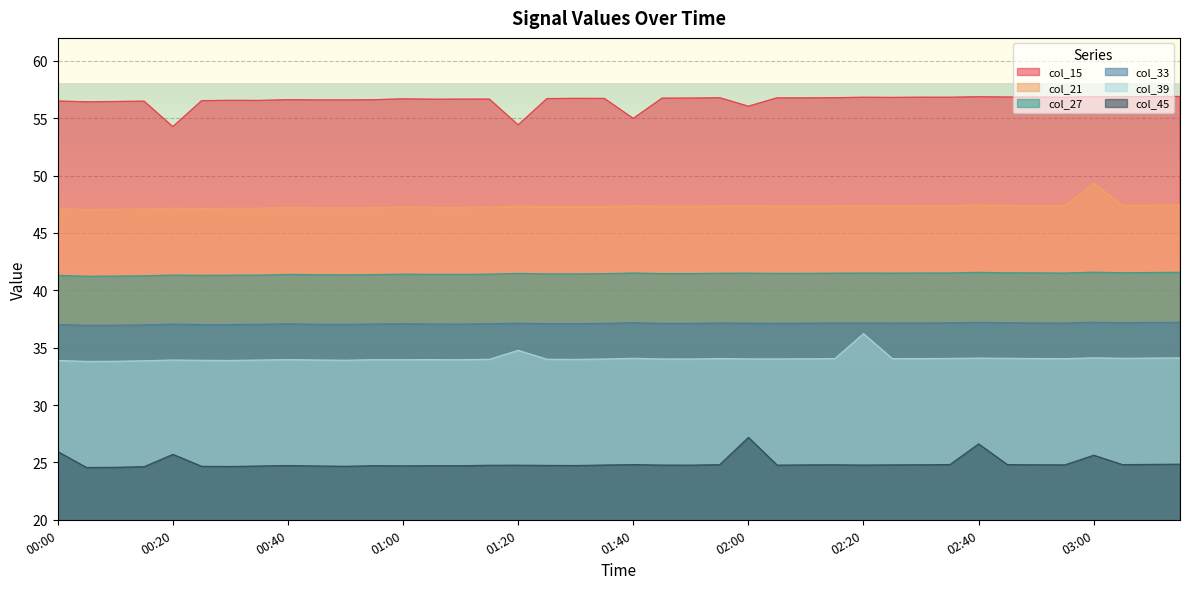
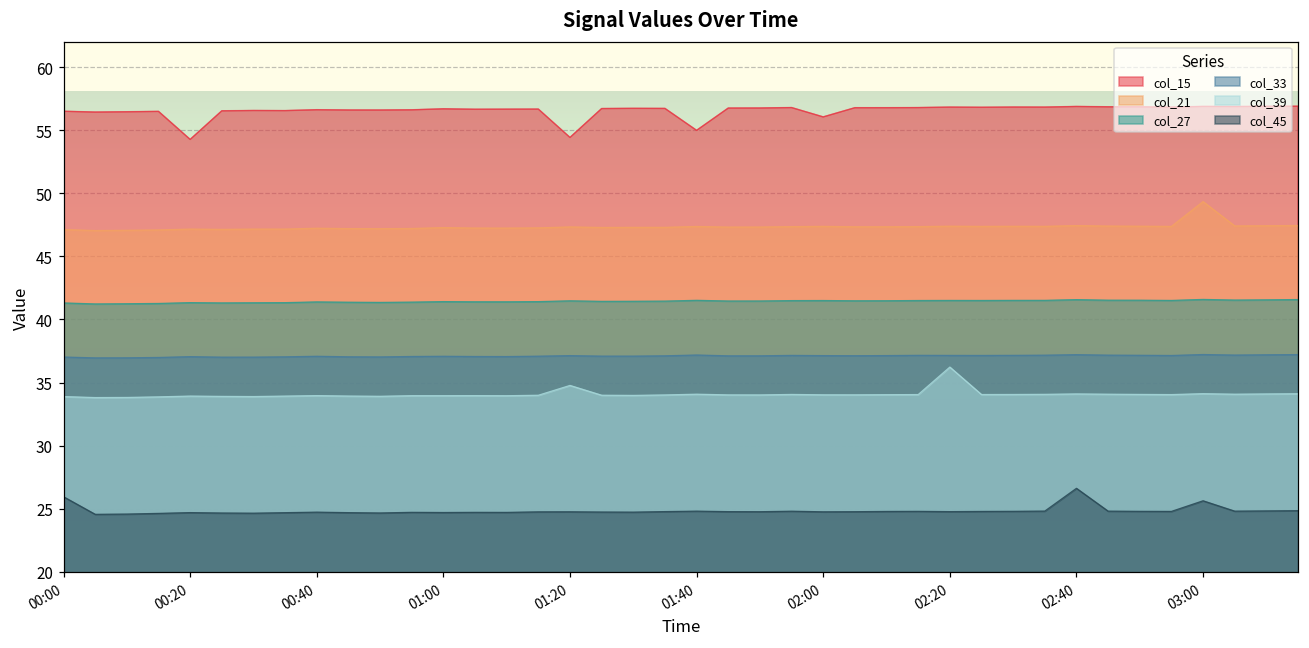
col_45, 00:20: 25.7 -> 24.7
col_45, 02:00: 27.2 -> 24.8
